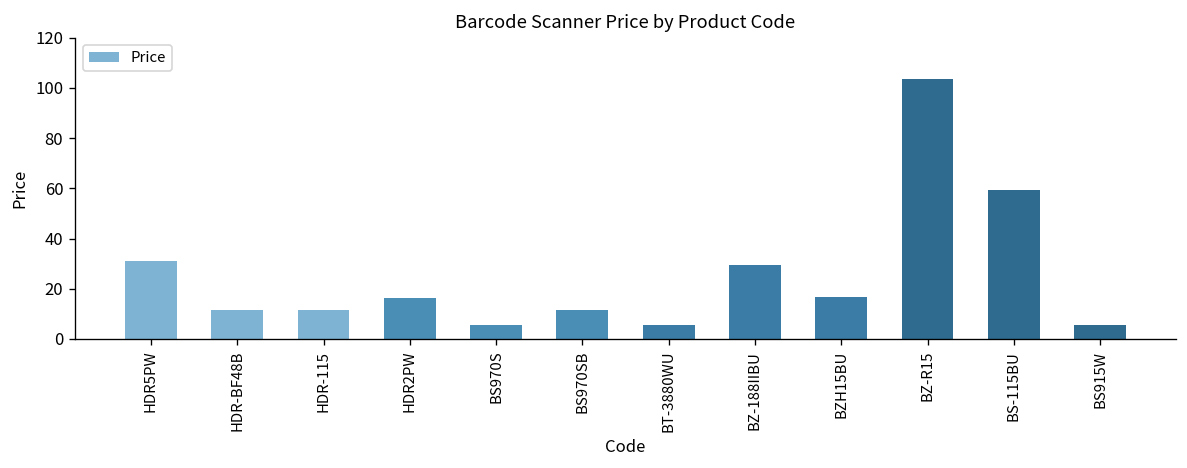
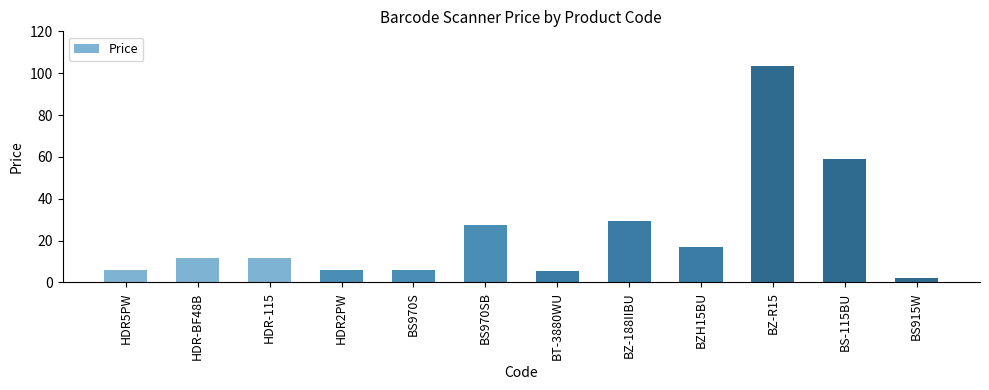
HDR5PW: 31 -> 6
HDR2PW: 16 -> 6
BS970SB: 12 -> 27
BS915W: 6 -> 2
